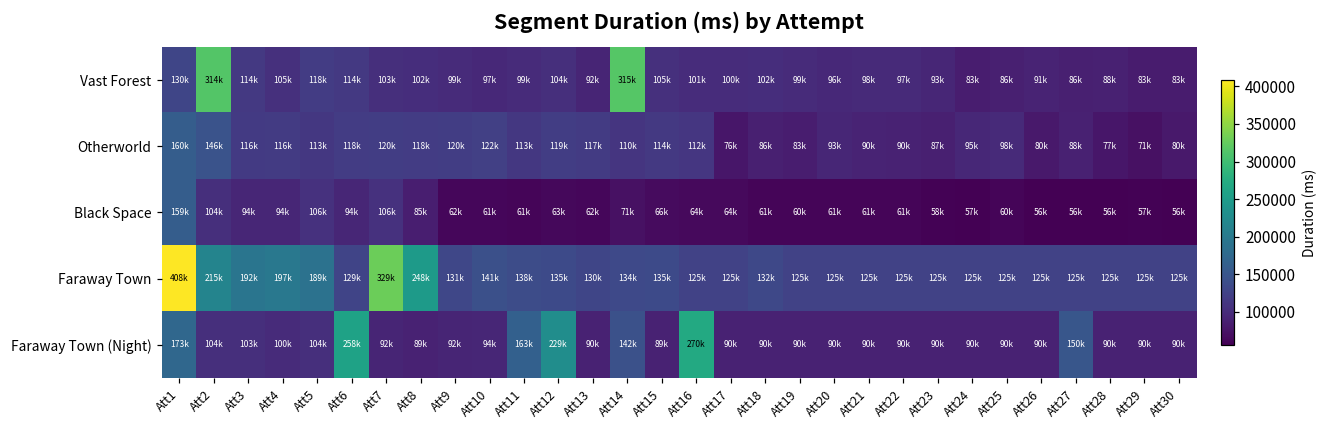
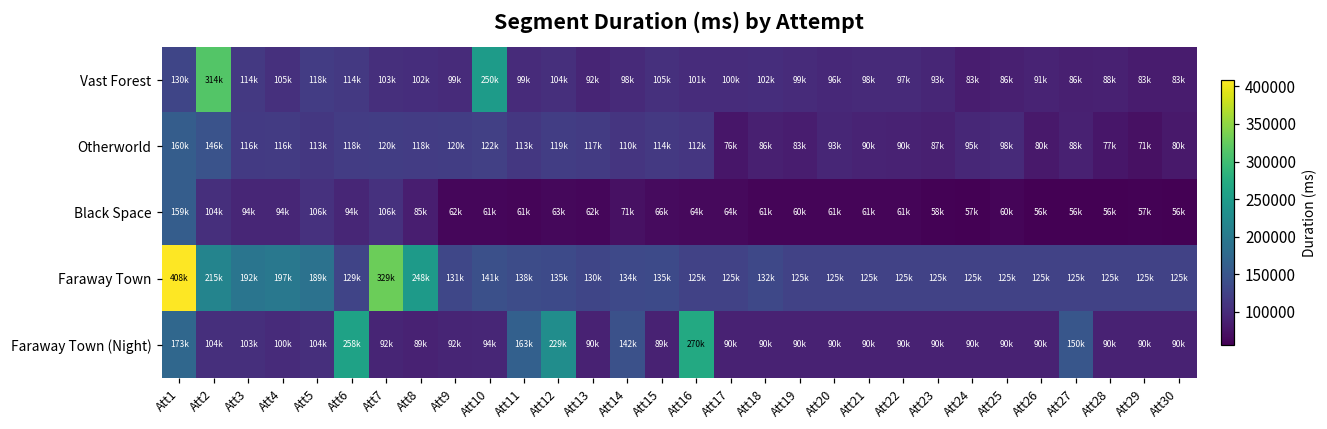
Vast Forest, Att10: 97k -> 250k
Vast Forest, Att14: 315k -> 98k
